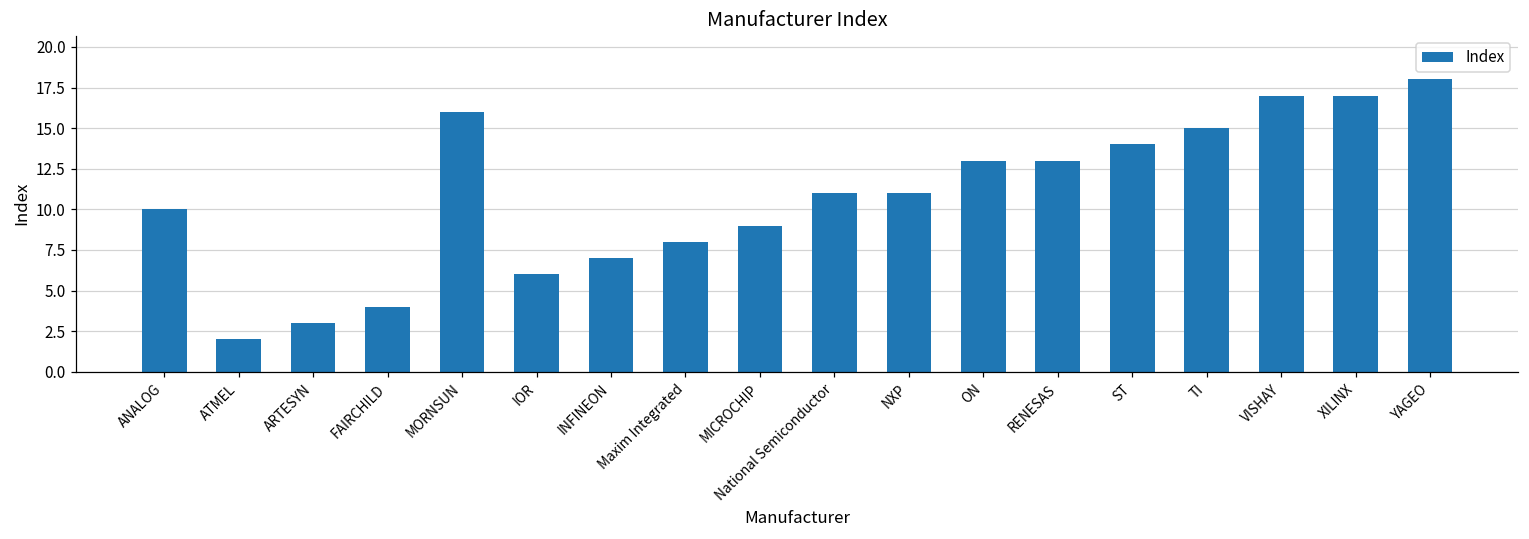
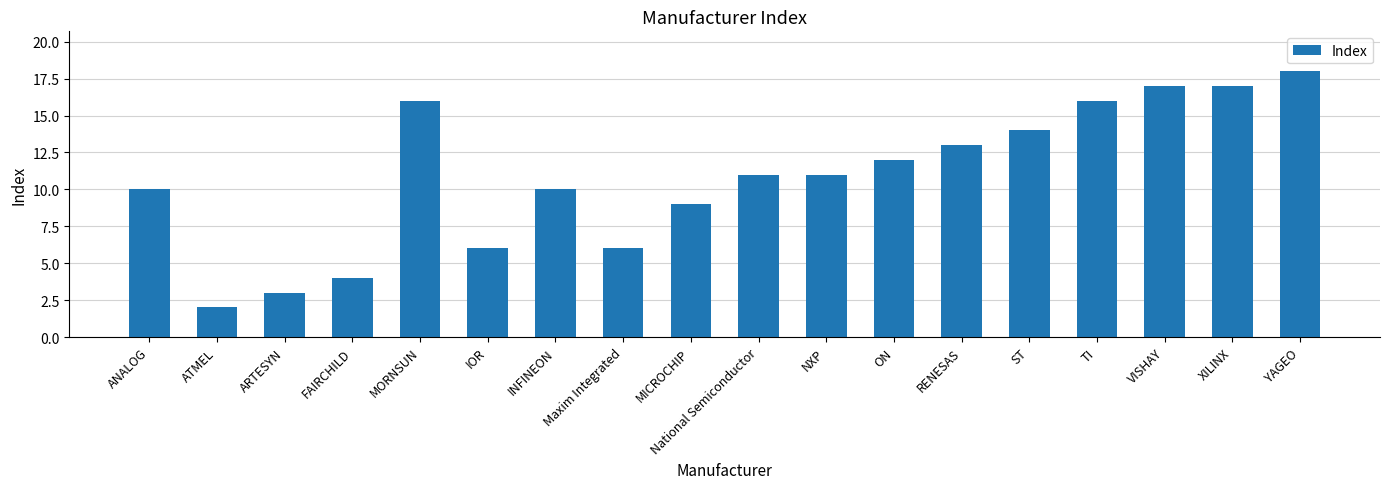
INFINEON: 7 -> 10
Maxim Integrated: 8 -> 6
ON: 13 -> 12
TI: 15 -> 16
